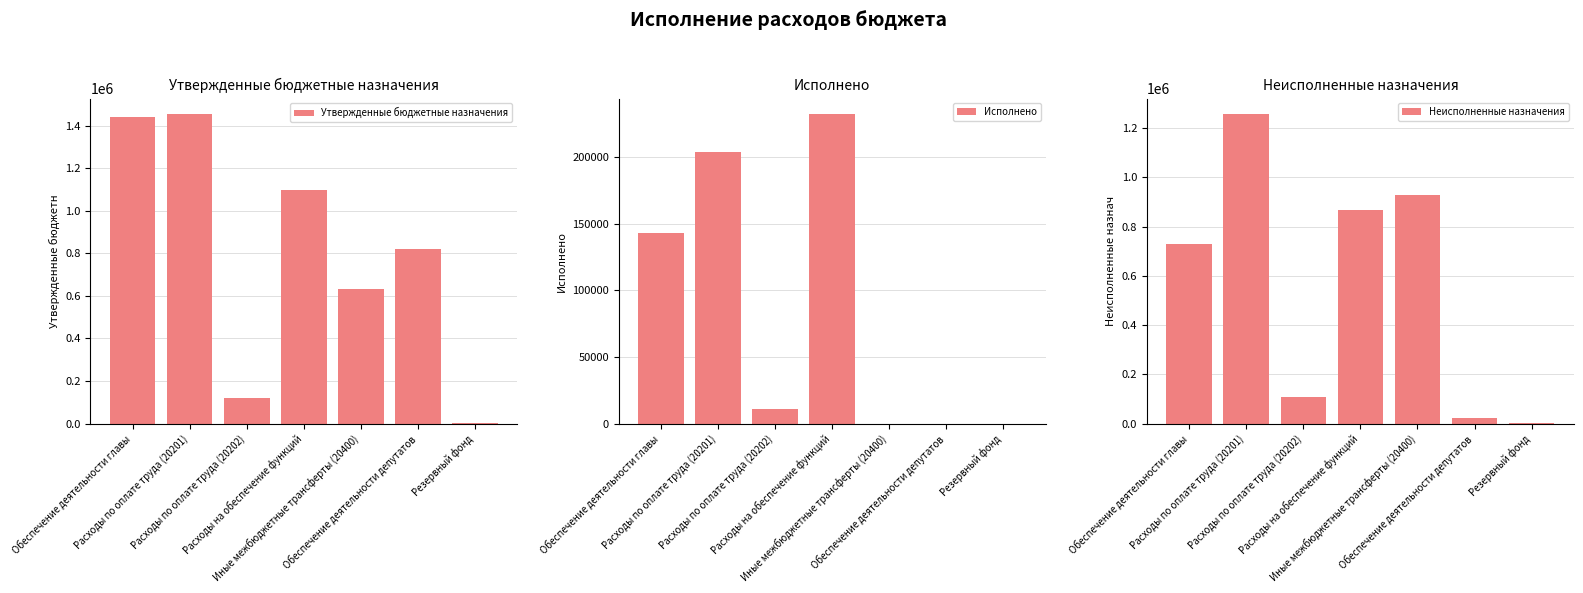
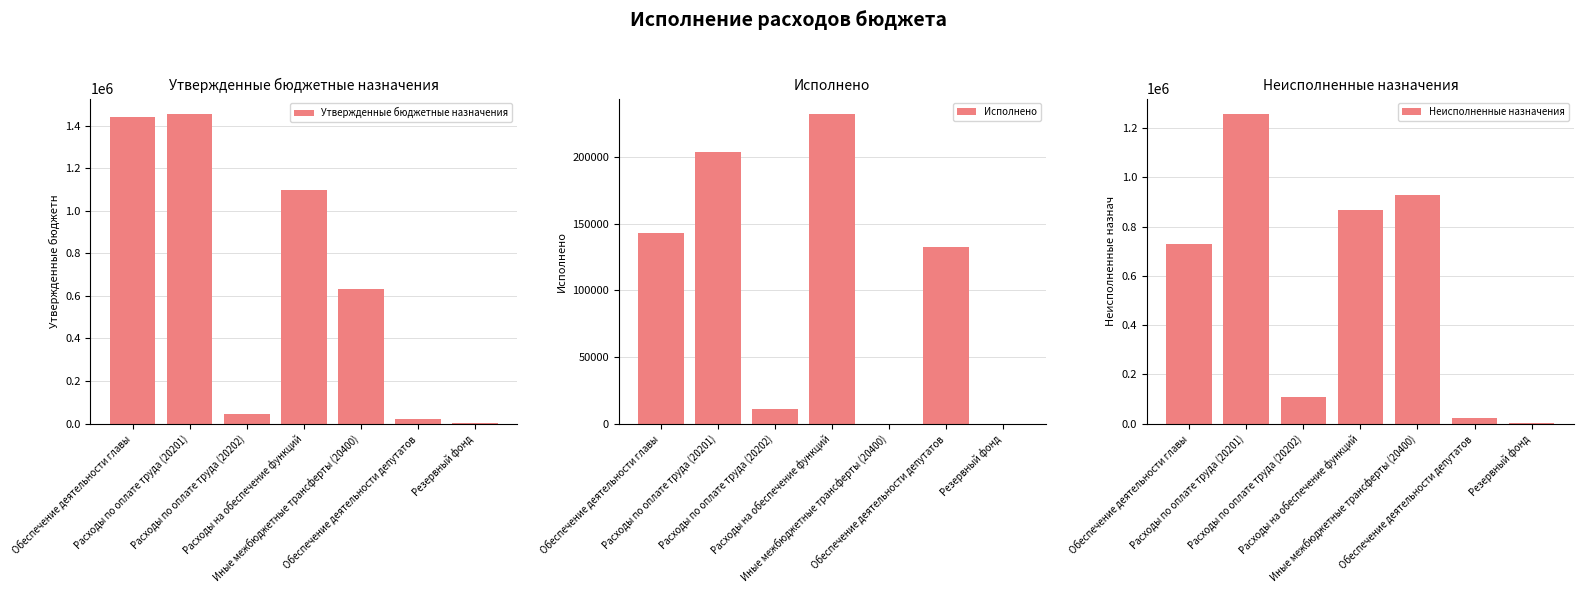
Утвержденные бюджетные назначения, Расходы по оплате труда (20202): 120000 -> 50000
Утвержденные бюджетные назначения, Обеспечение деятельности депутатов: 820000 -> 20000
Исполнено, Обеспечение деятельности депутатов: 0 -> 132000
